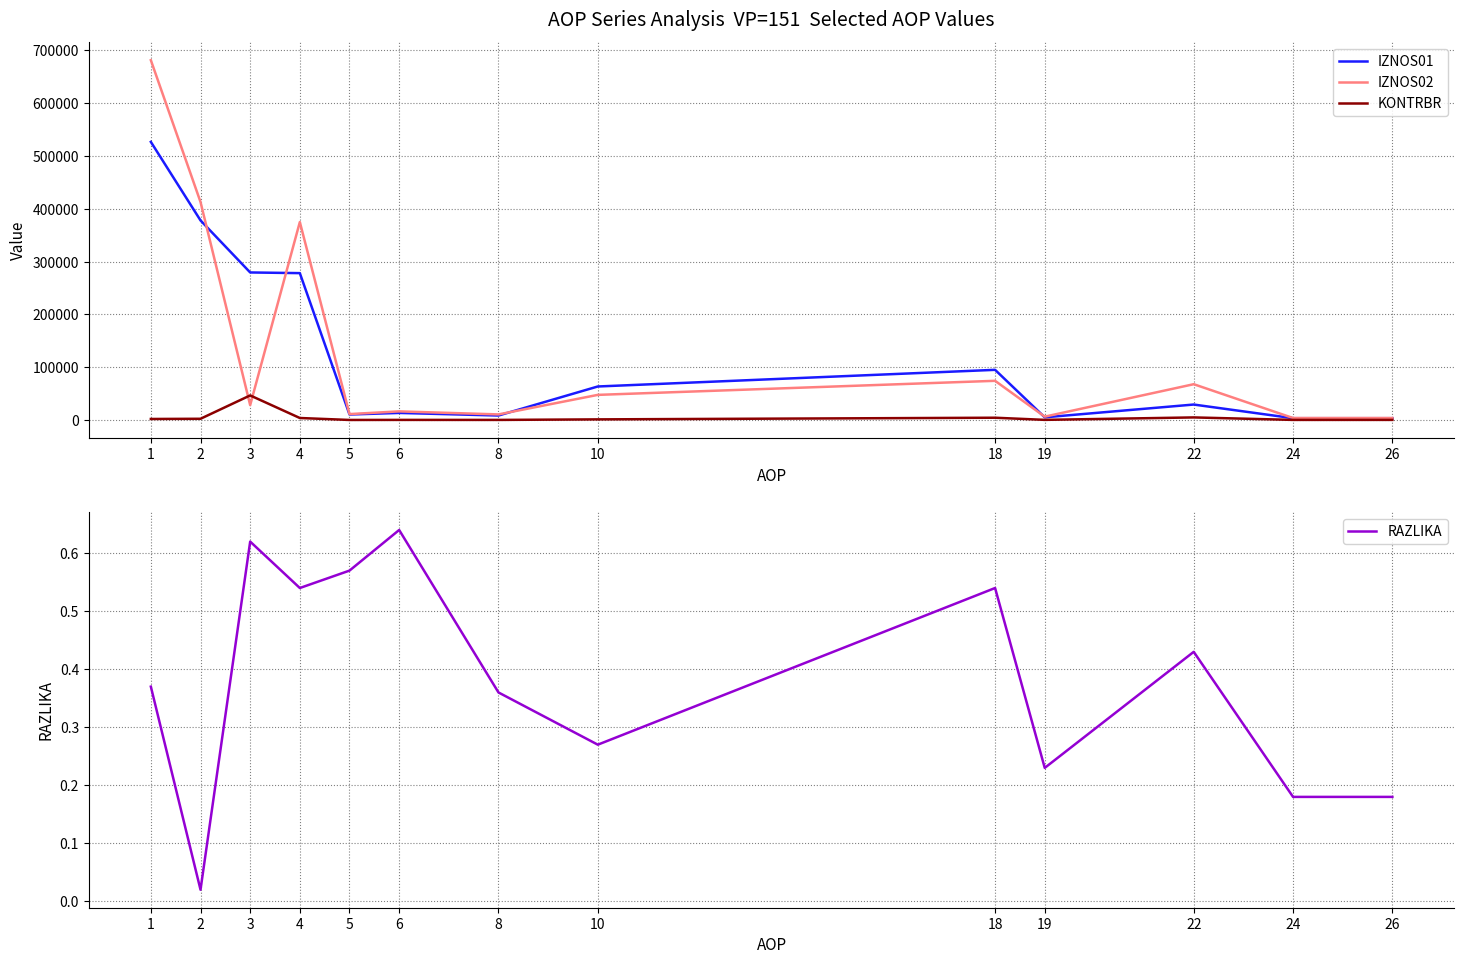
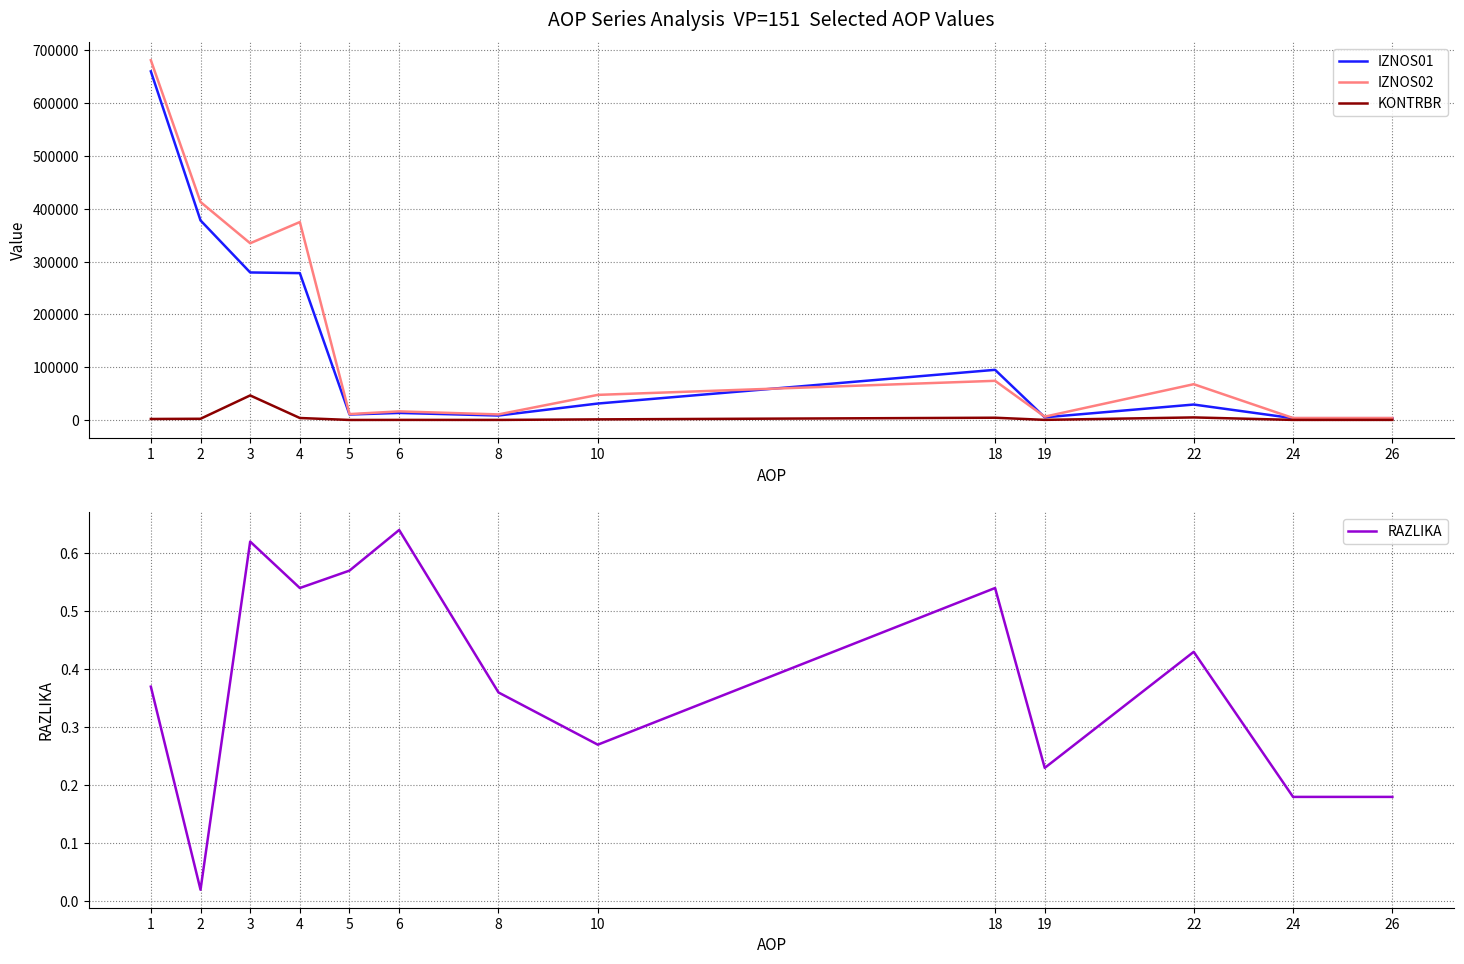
AOP Series Analysis VP=151 Selected AOP Values, IZNOS01, 1: 530000 -> 660000
AOP Series Analysis VP=151 Selected AOP Values, IZNOS02, 3: 30000 -> 330000
AOP Series Analysis VP=151 Selected AOP Values, IZNOS01, 10: 60000 -> 30000
